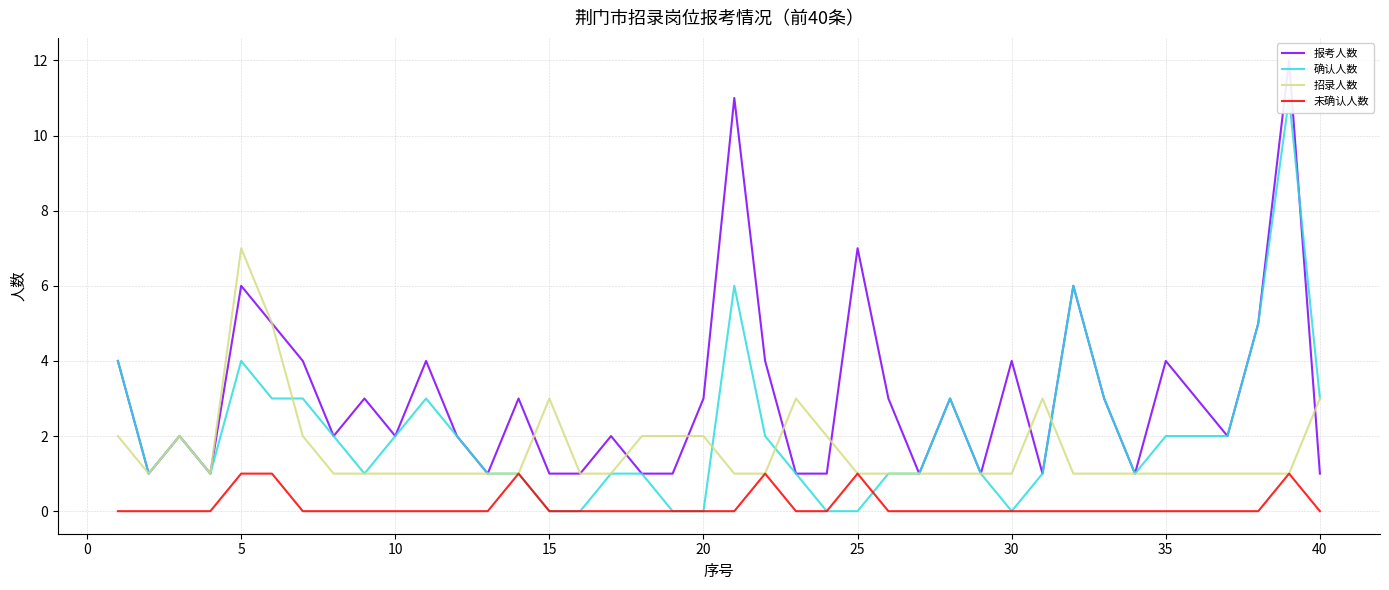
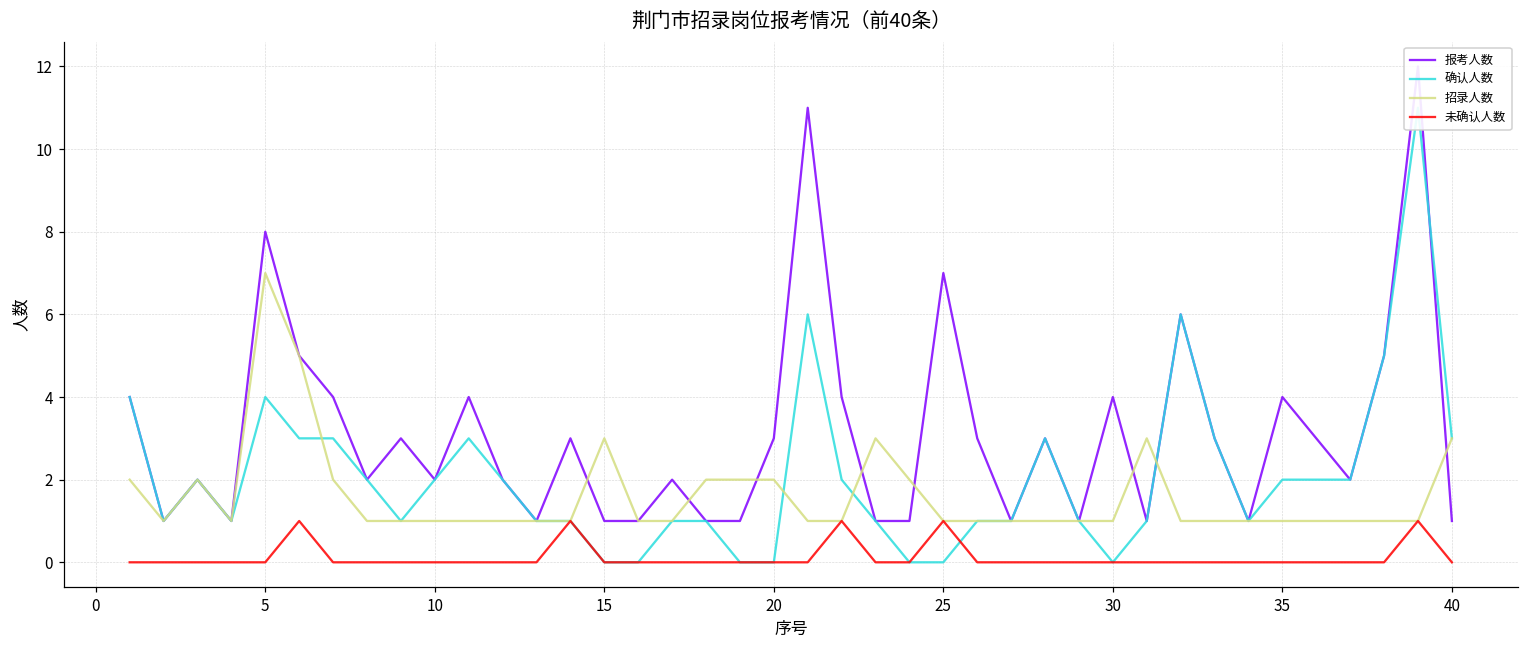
报考人数, 5: 6 -> 8
未确认人数, 5: 1 -> 0
